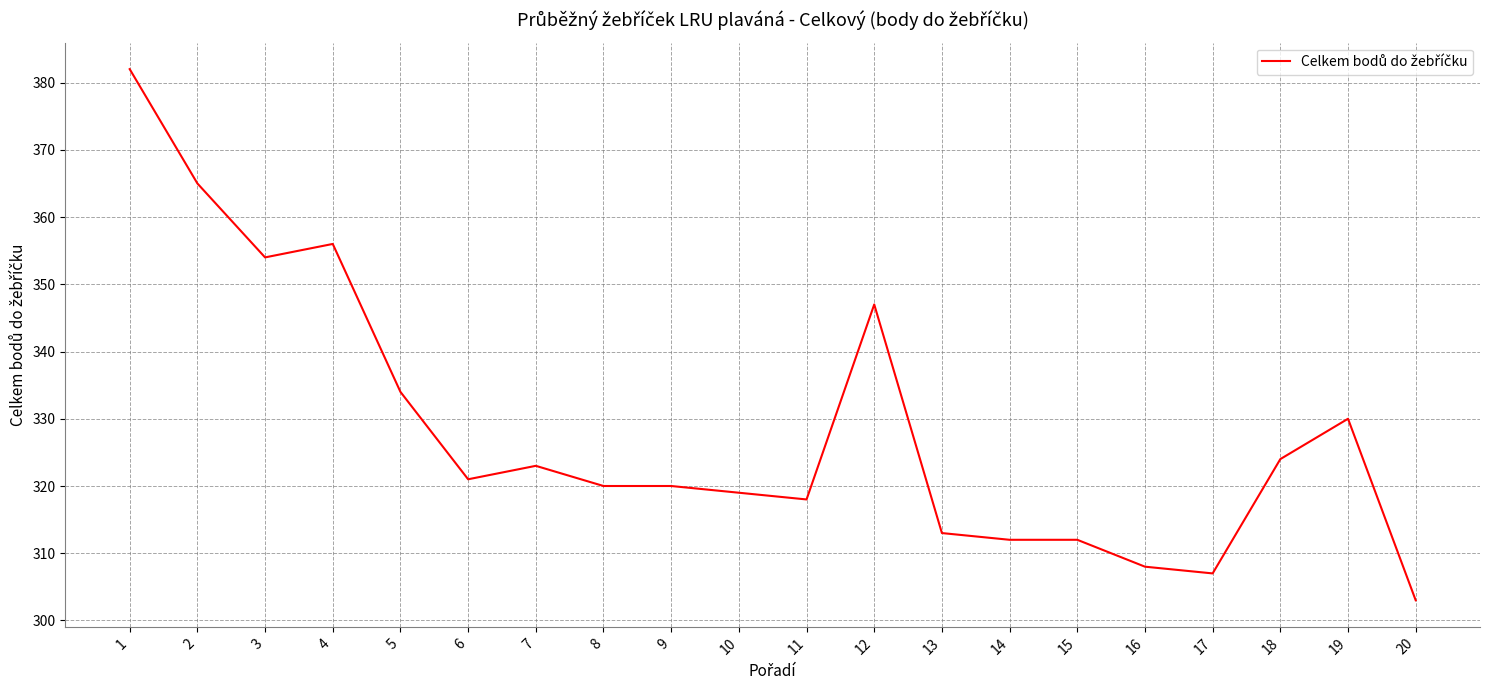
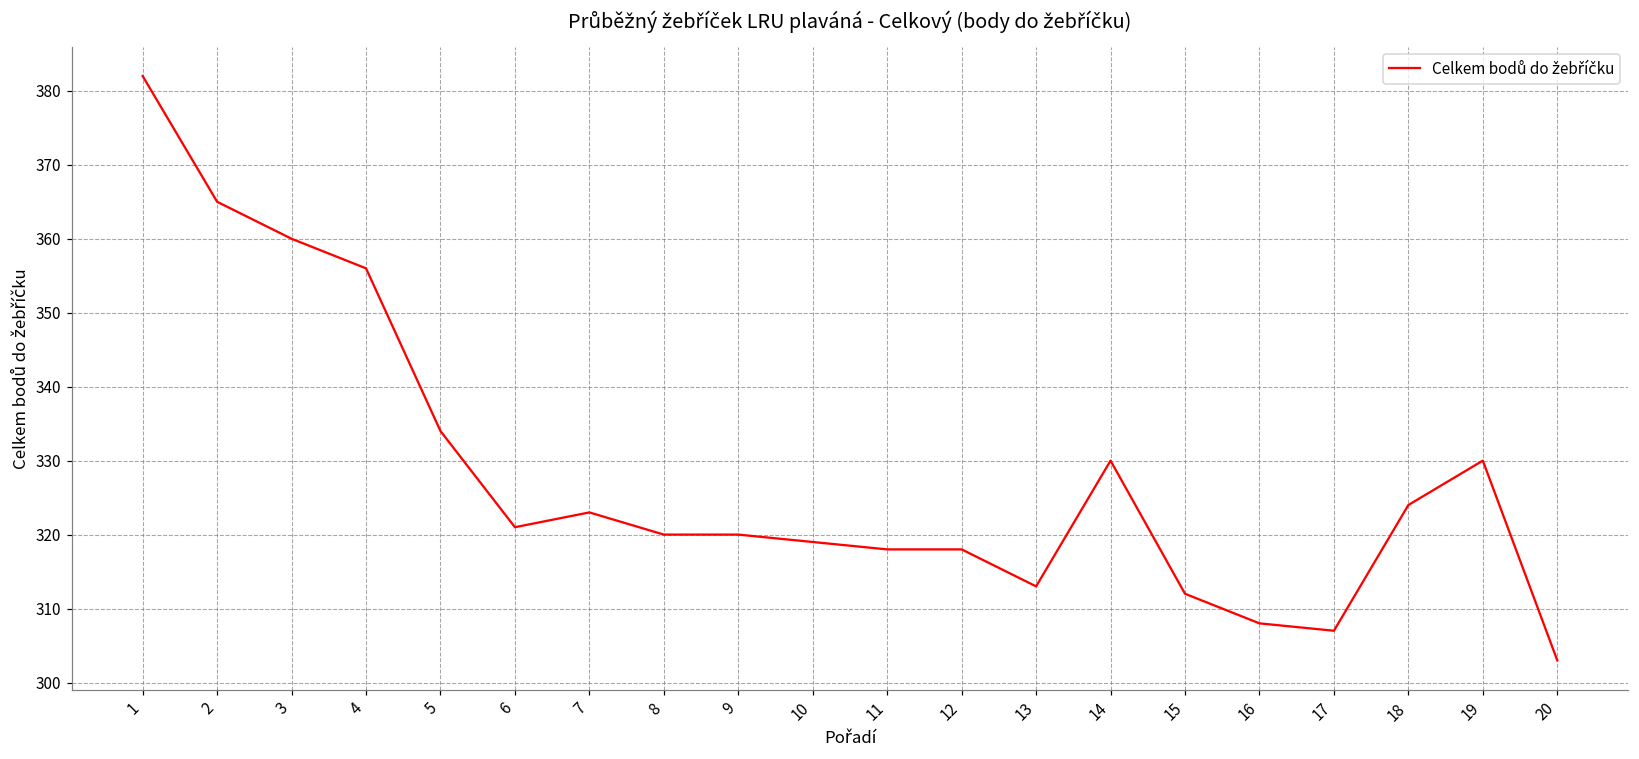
3: 354 -> 360
12: 347 -> 318
14: 312 -> 330
